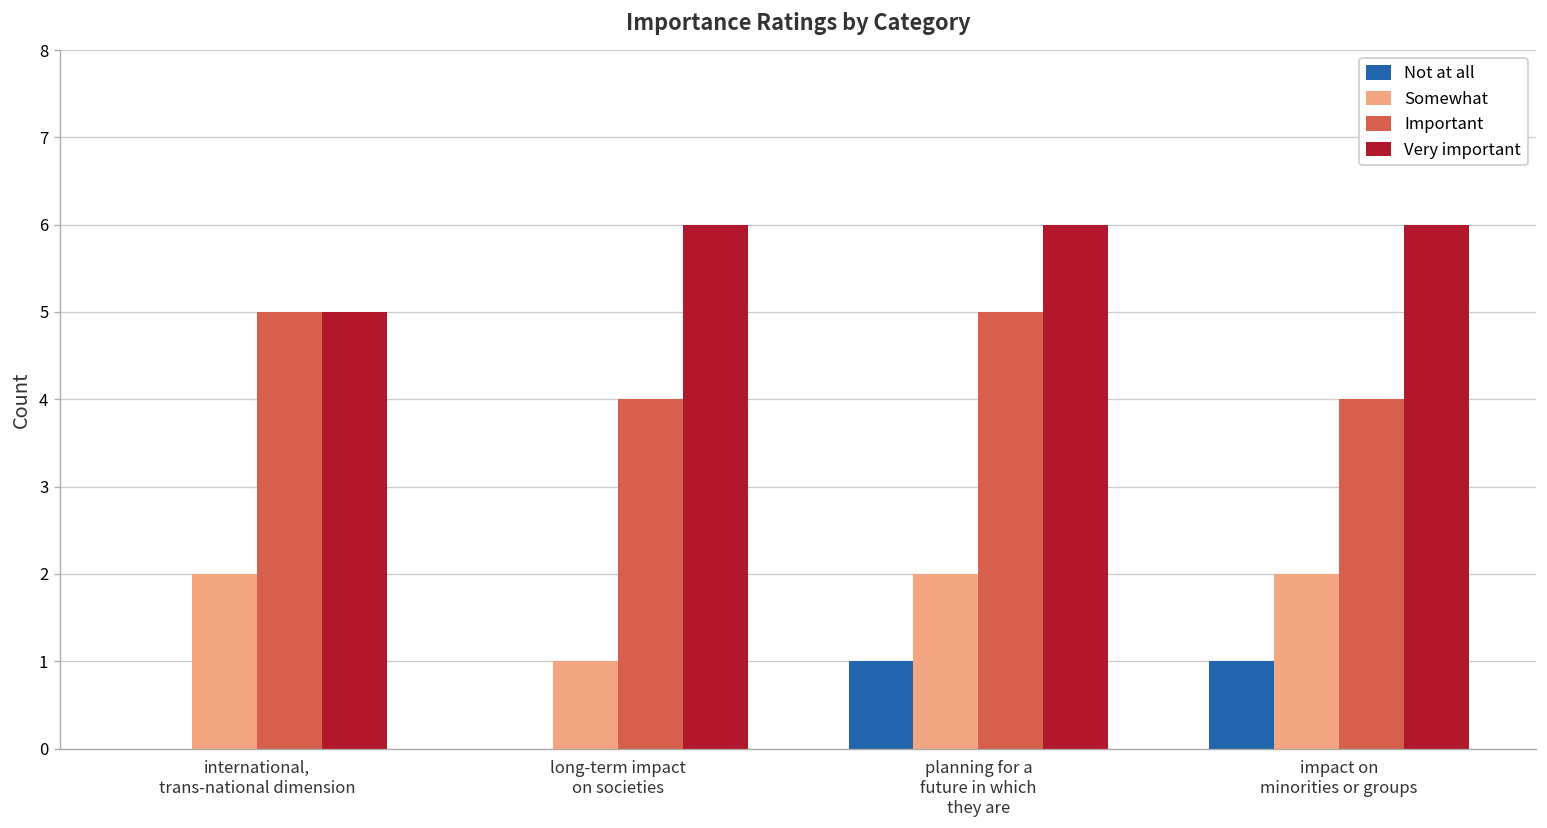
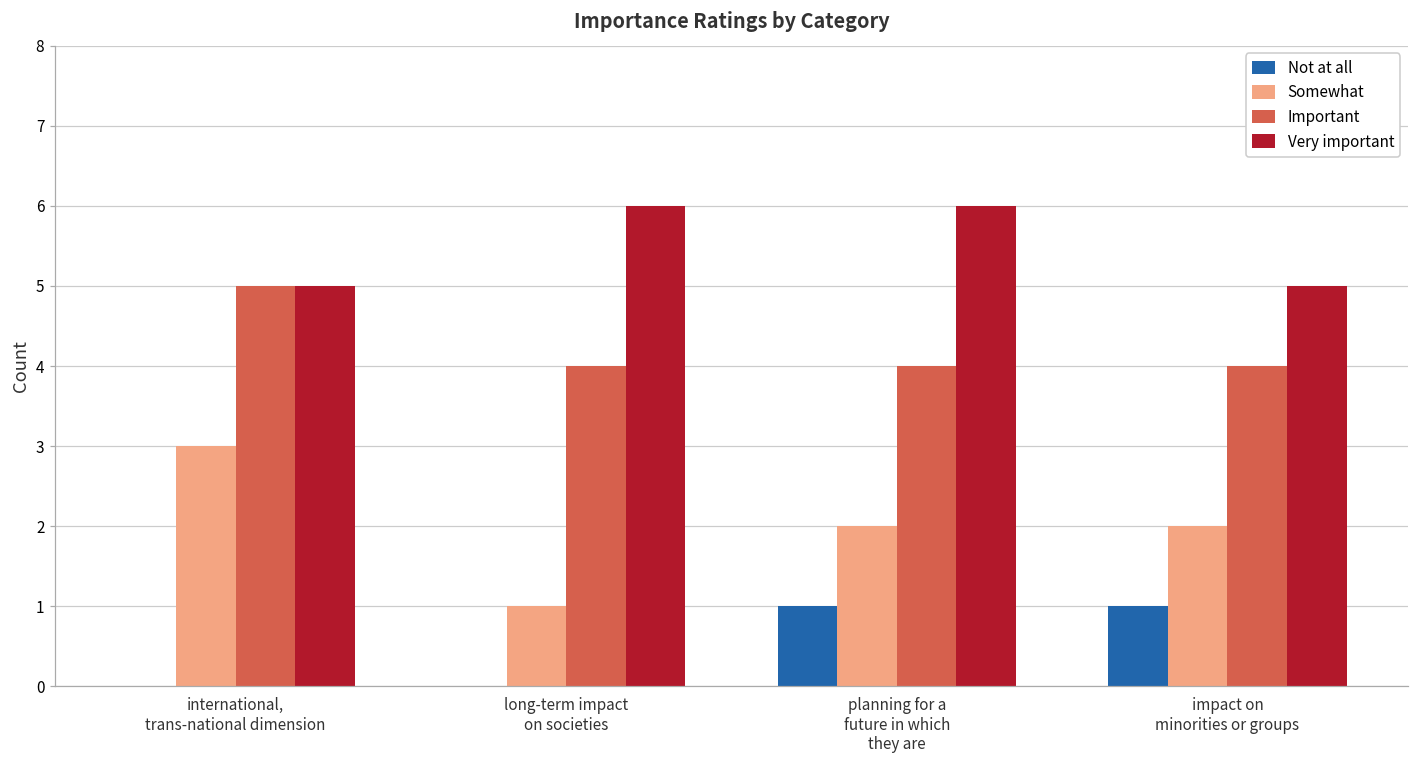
Somewhat, international, trans-national dimension: 2 -> 3
Important, planning for a future in which they are: 5 -> 4
Very important, impact on minorities or groups: 6 -> 5
